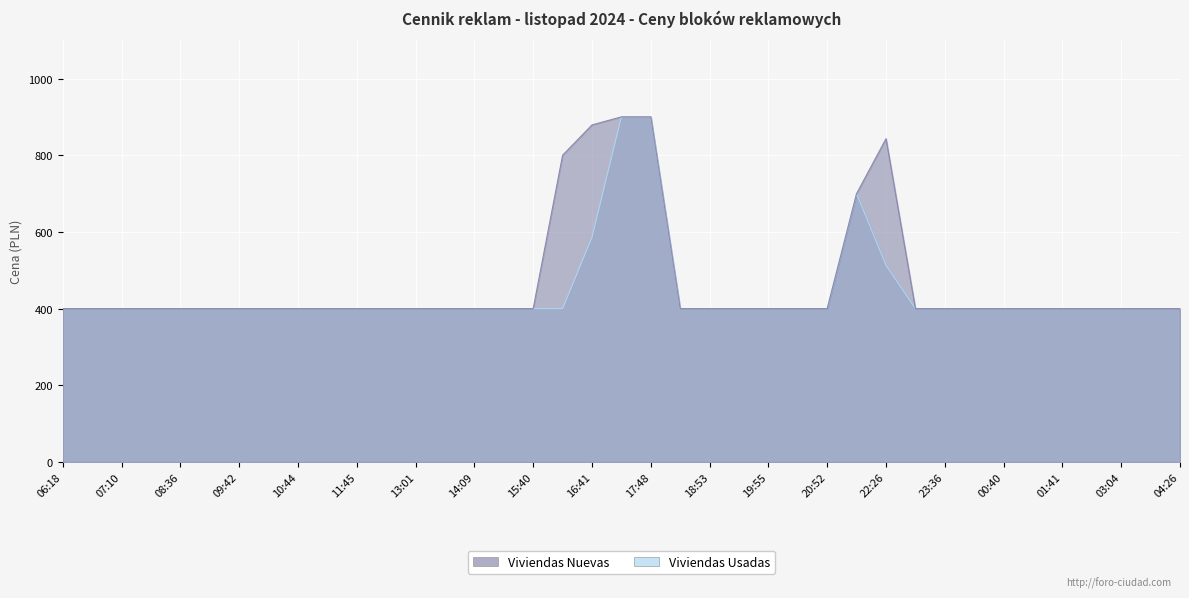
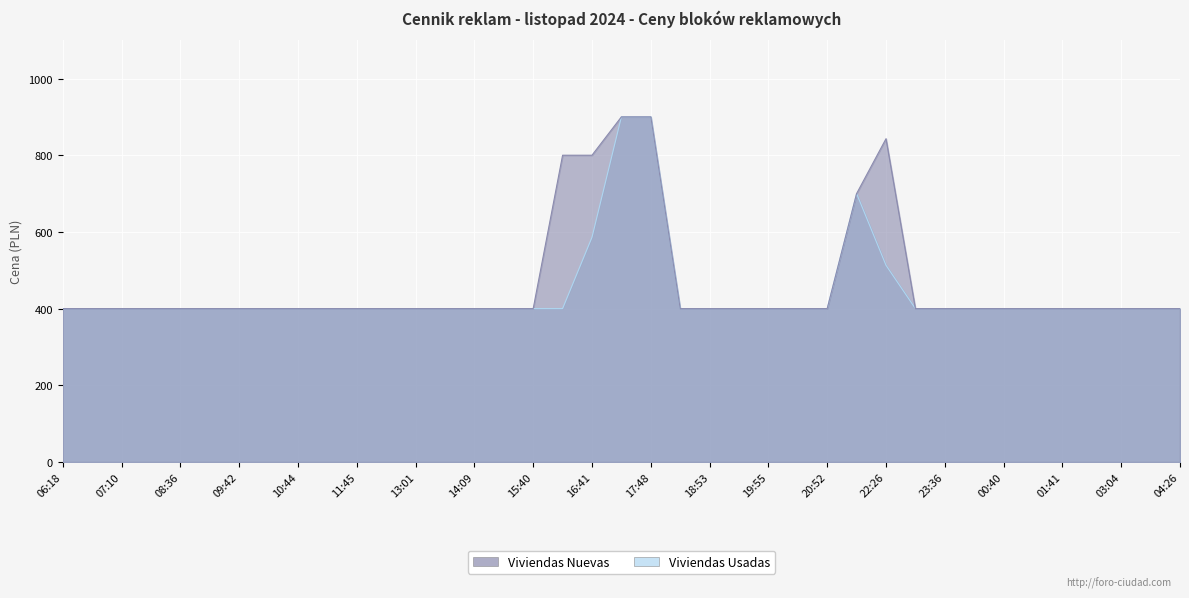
Viviendas Nuevas, 16:41: 880 -> 800
